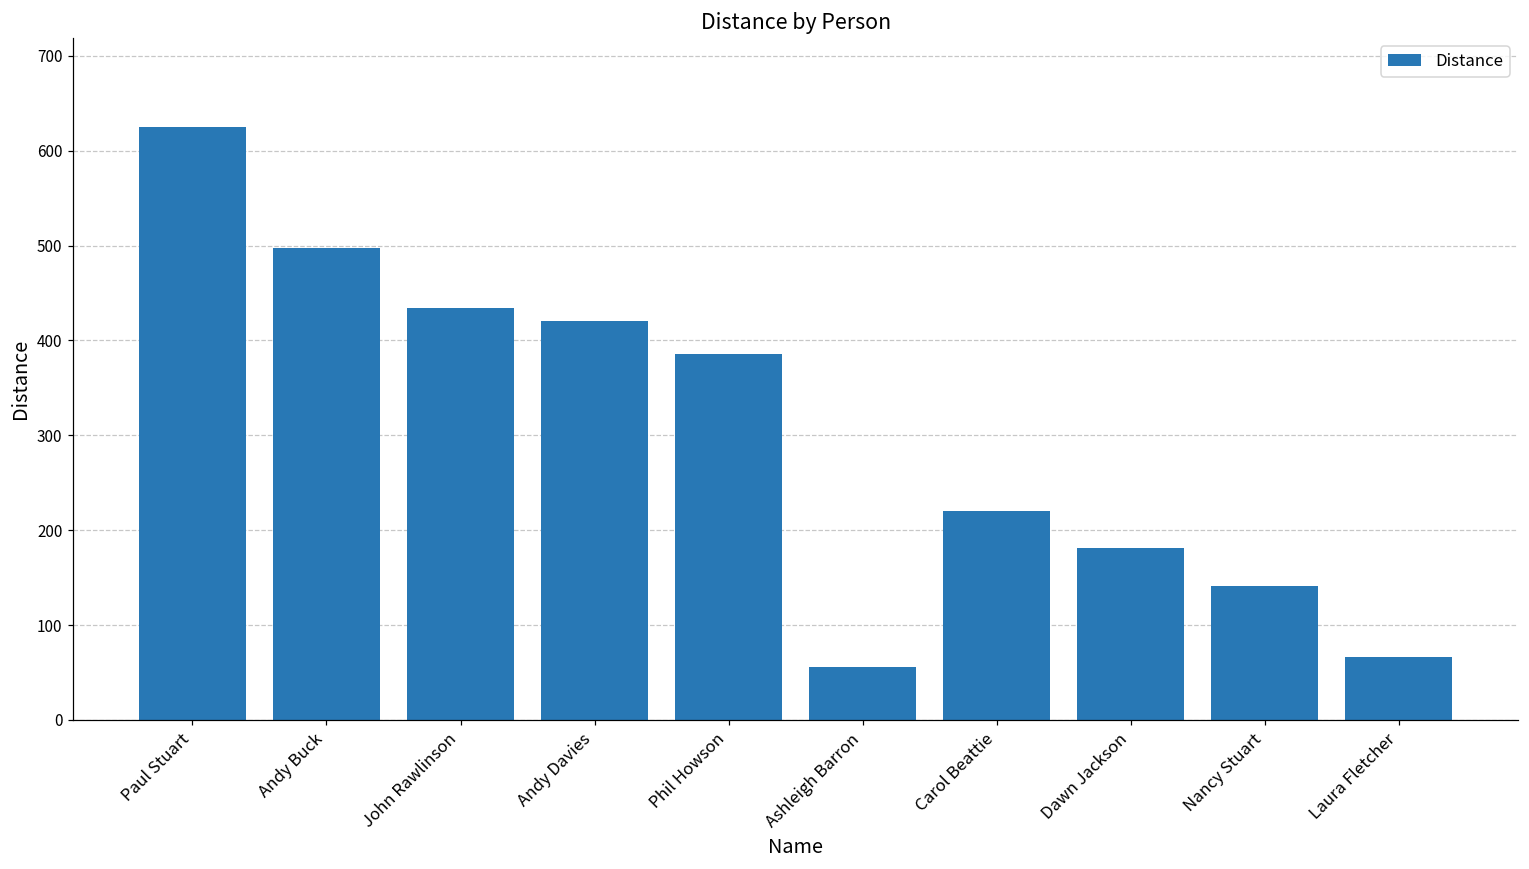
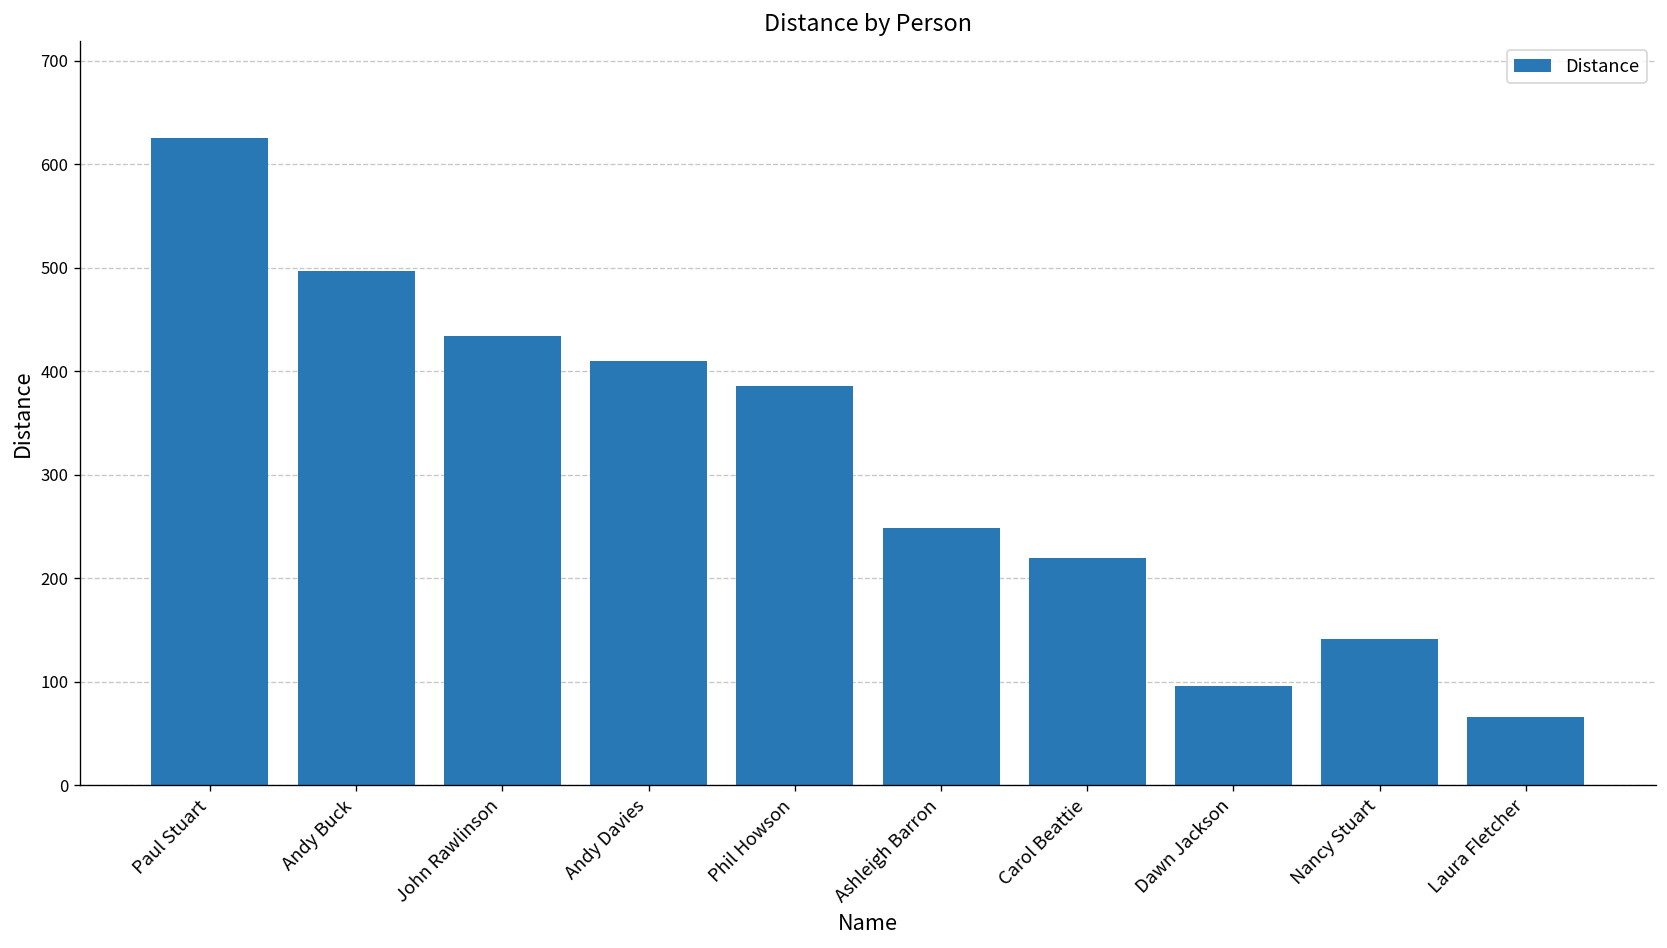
Andy Davies: 420 -> 410
Ashleigh Barron: 60 -> 250
Dawn Jackson: 180 -> 100
